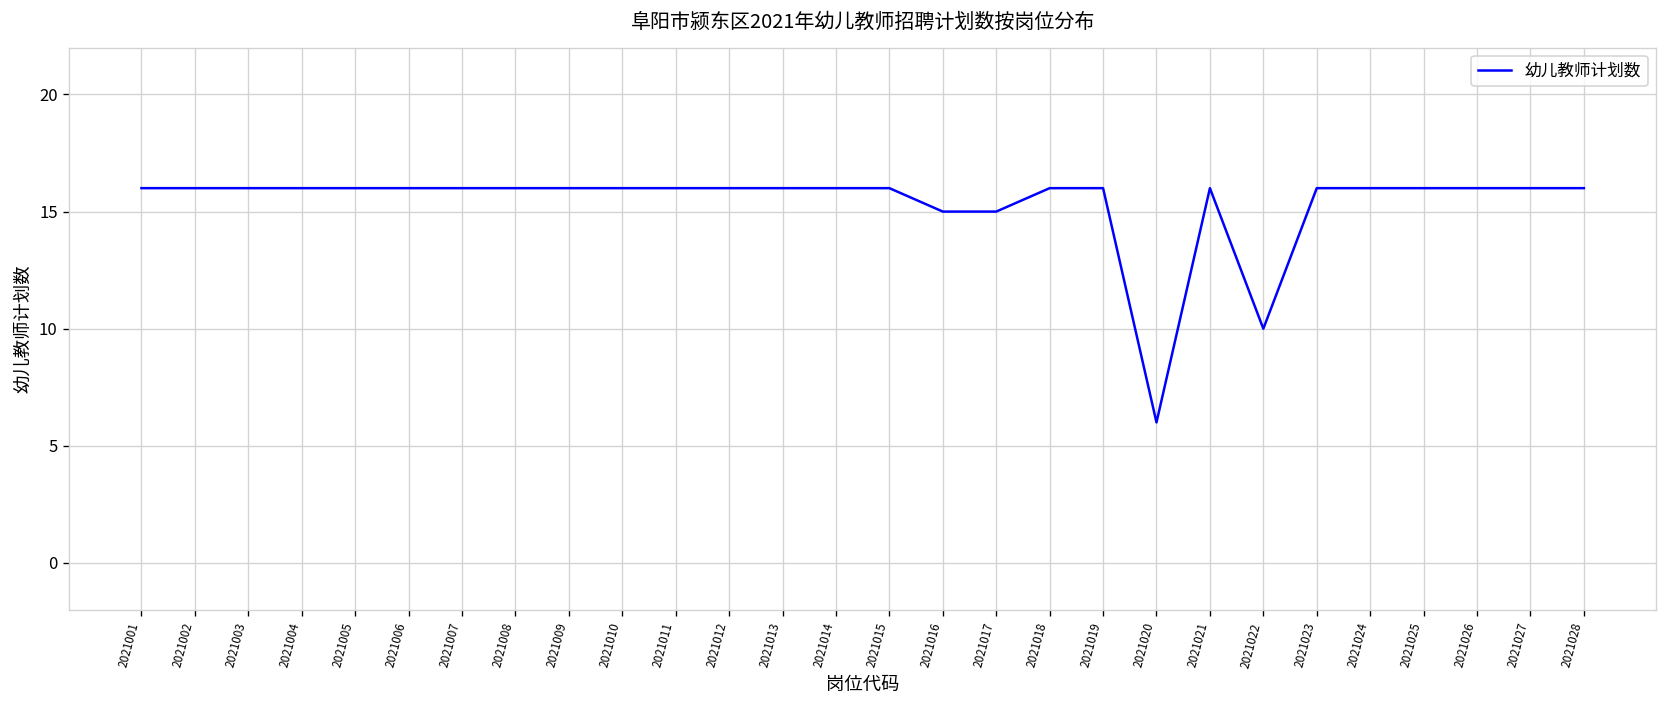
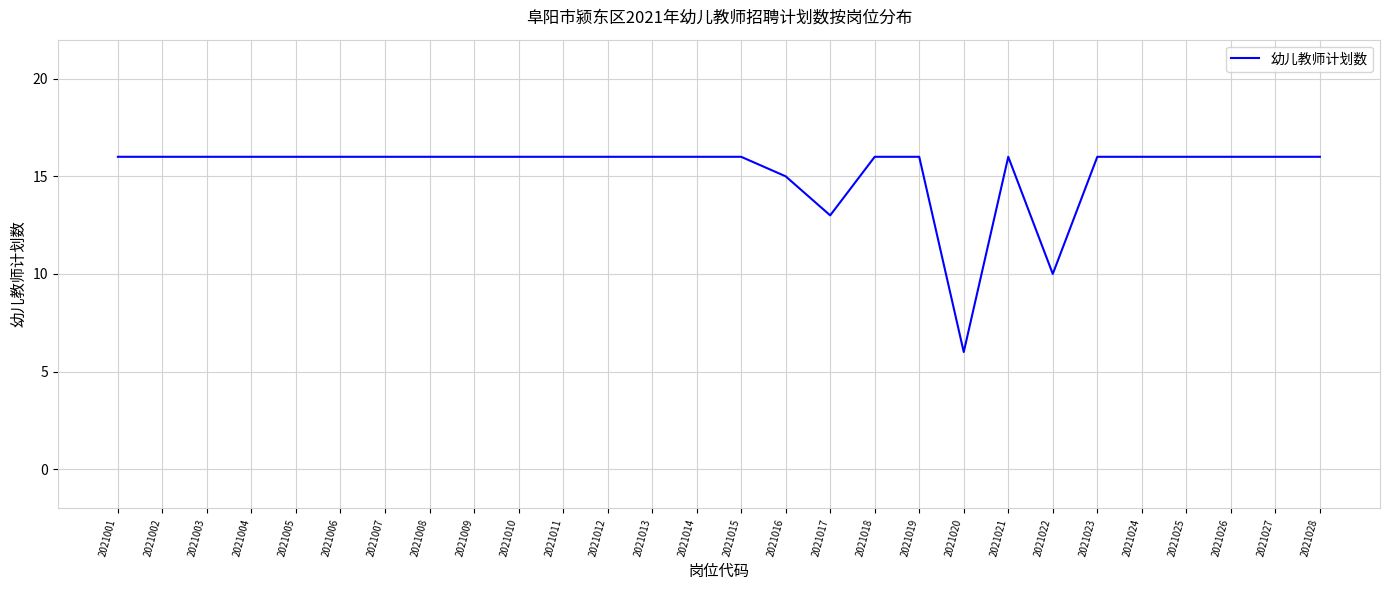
2021017: 15 -> 13
